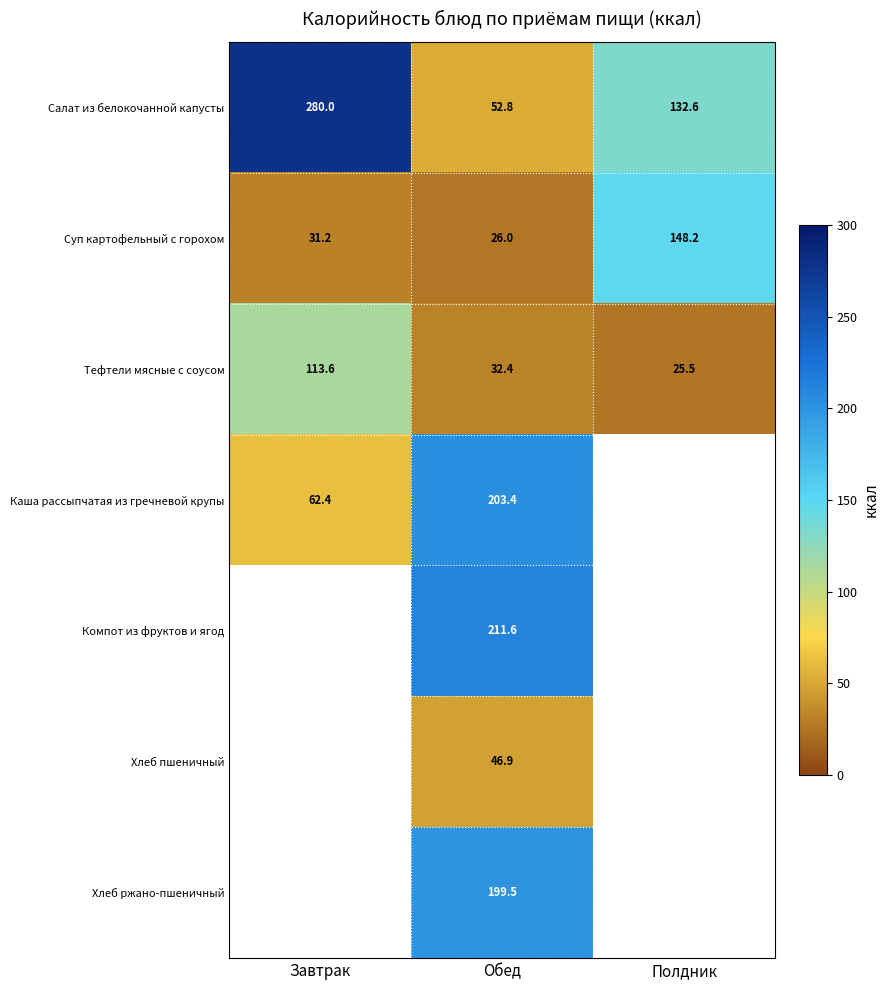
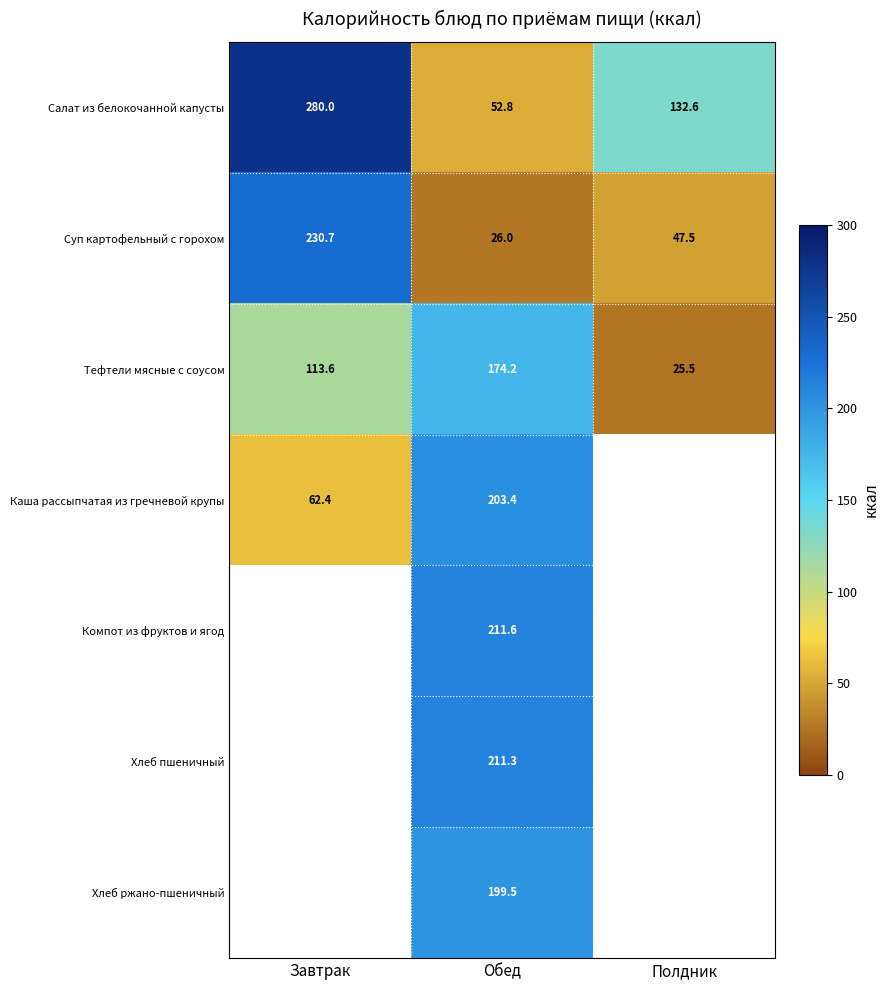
Суп картофельный с горохом, Завтрак: 31.2 -> 230.7
Суп картофельный с горохом, Полдник: 148.2 -> 47.5
Тефтели мясные с соусом, Обед: 32.4 -> 174.2
Хлеб пшеничный, Обед: 46.9 -> 211.3
